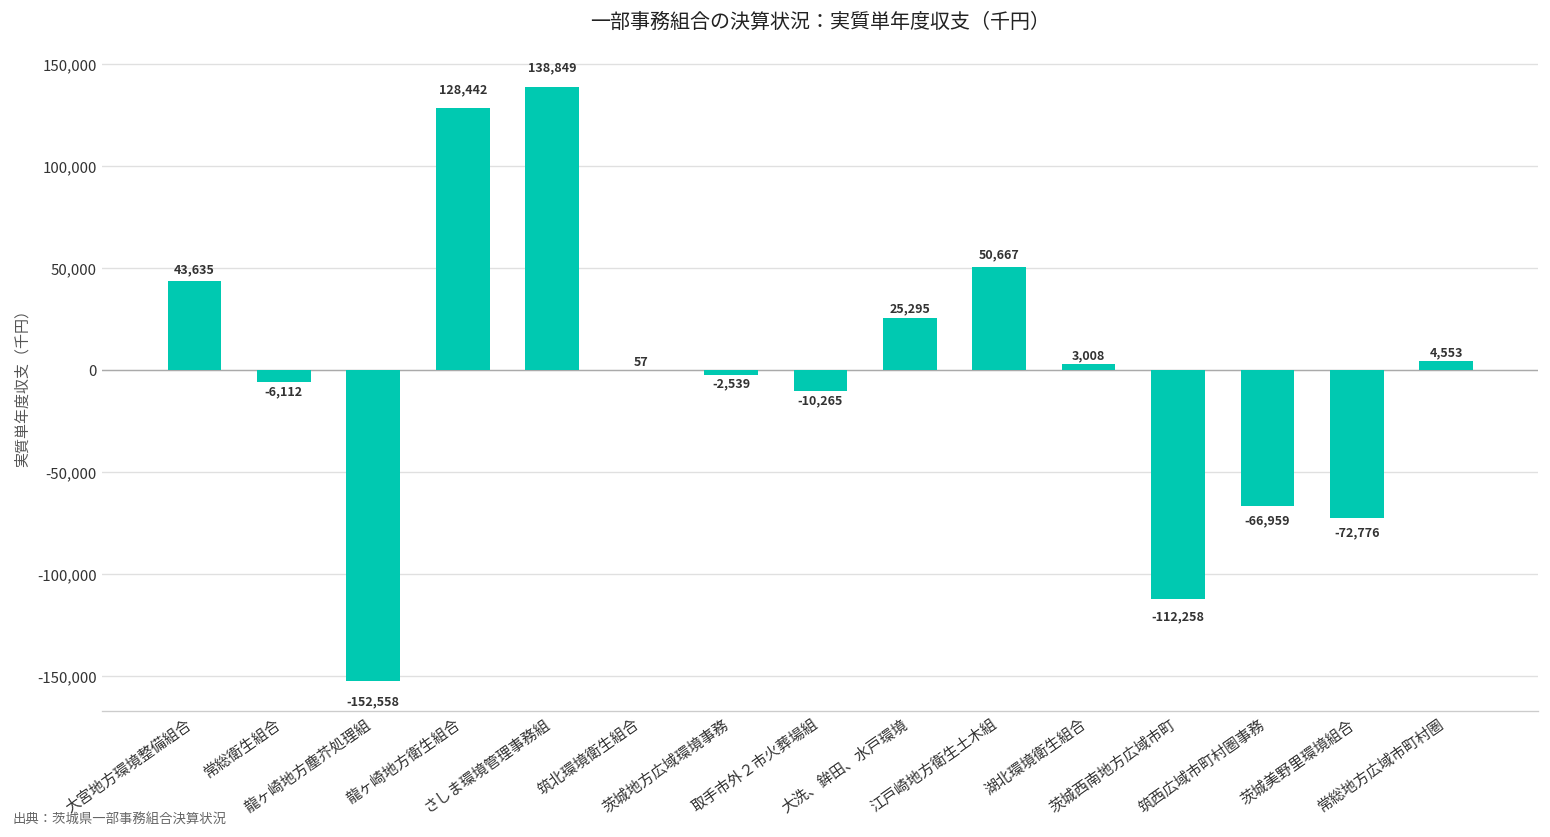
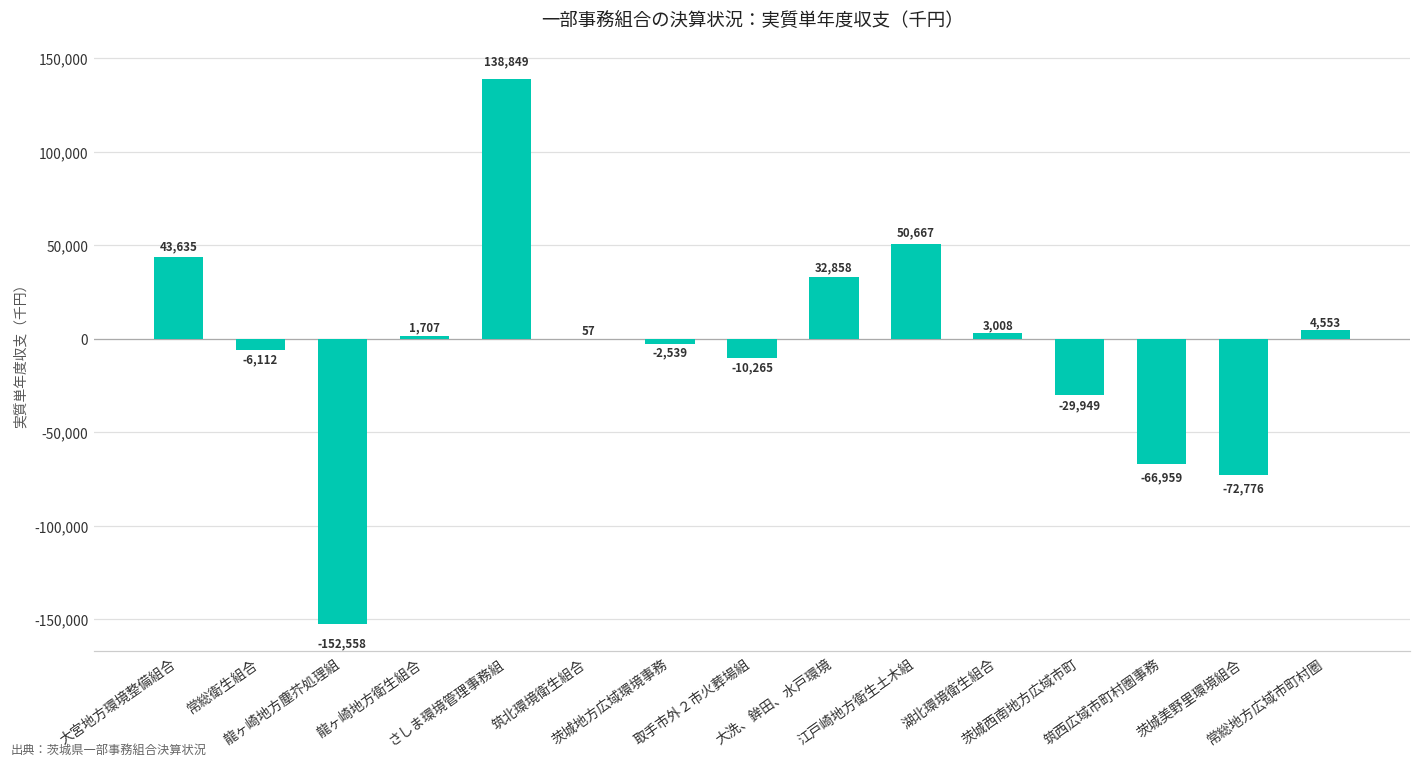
龍ヶ崎地方衛生組合: 128,442 -> 1,707
大洗、鉾田、水戸環境: 25,295 -> 32,858
茨城西南地方広域市町: -112,258 -> -29,949
